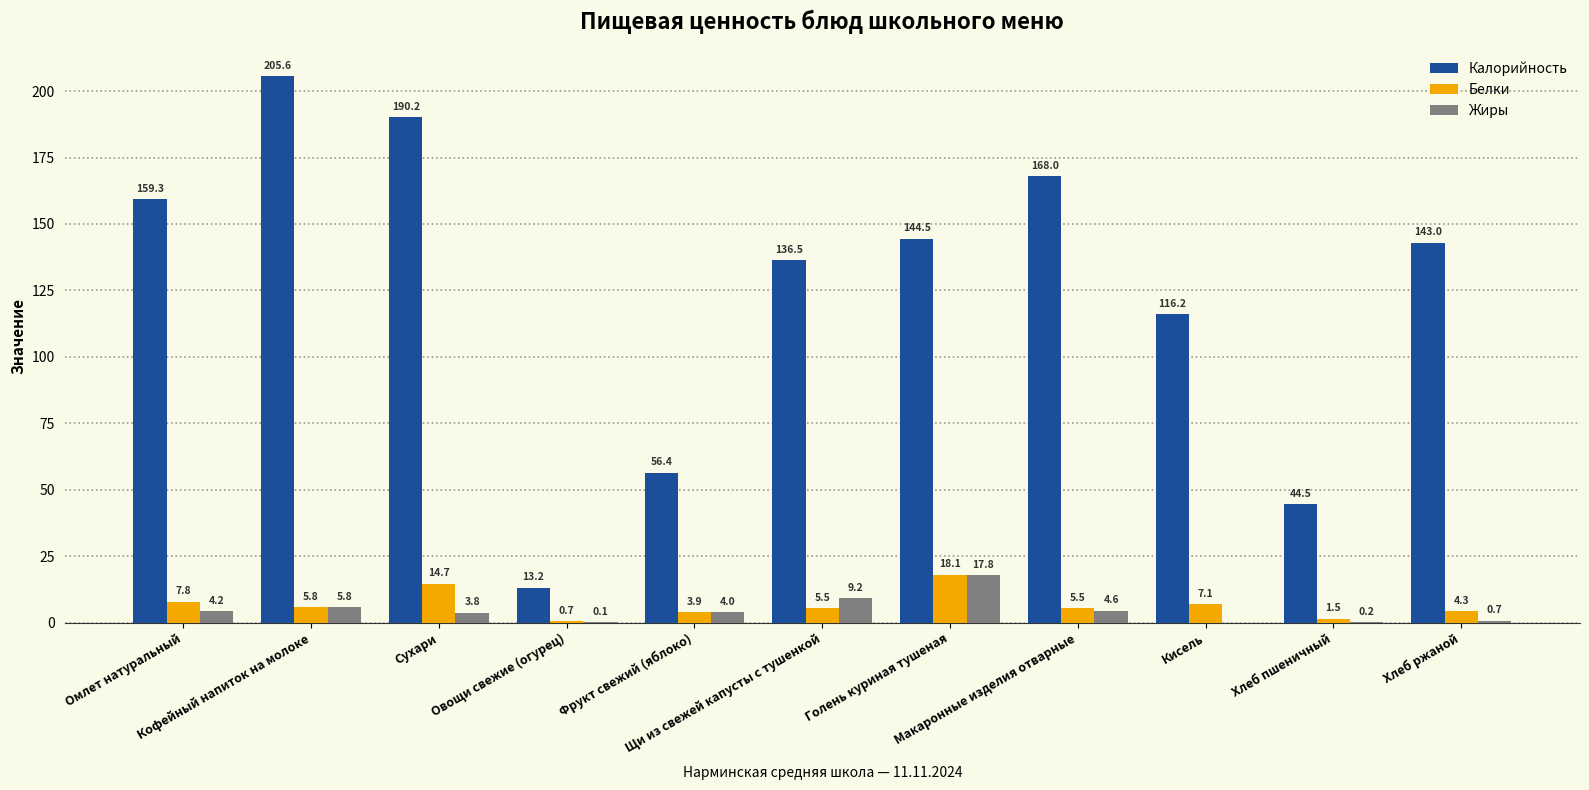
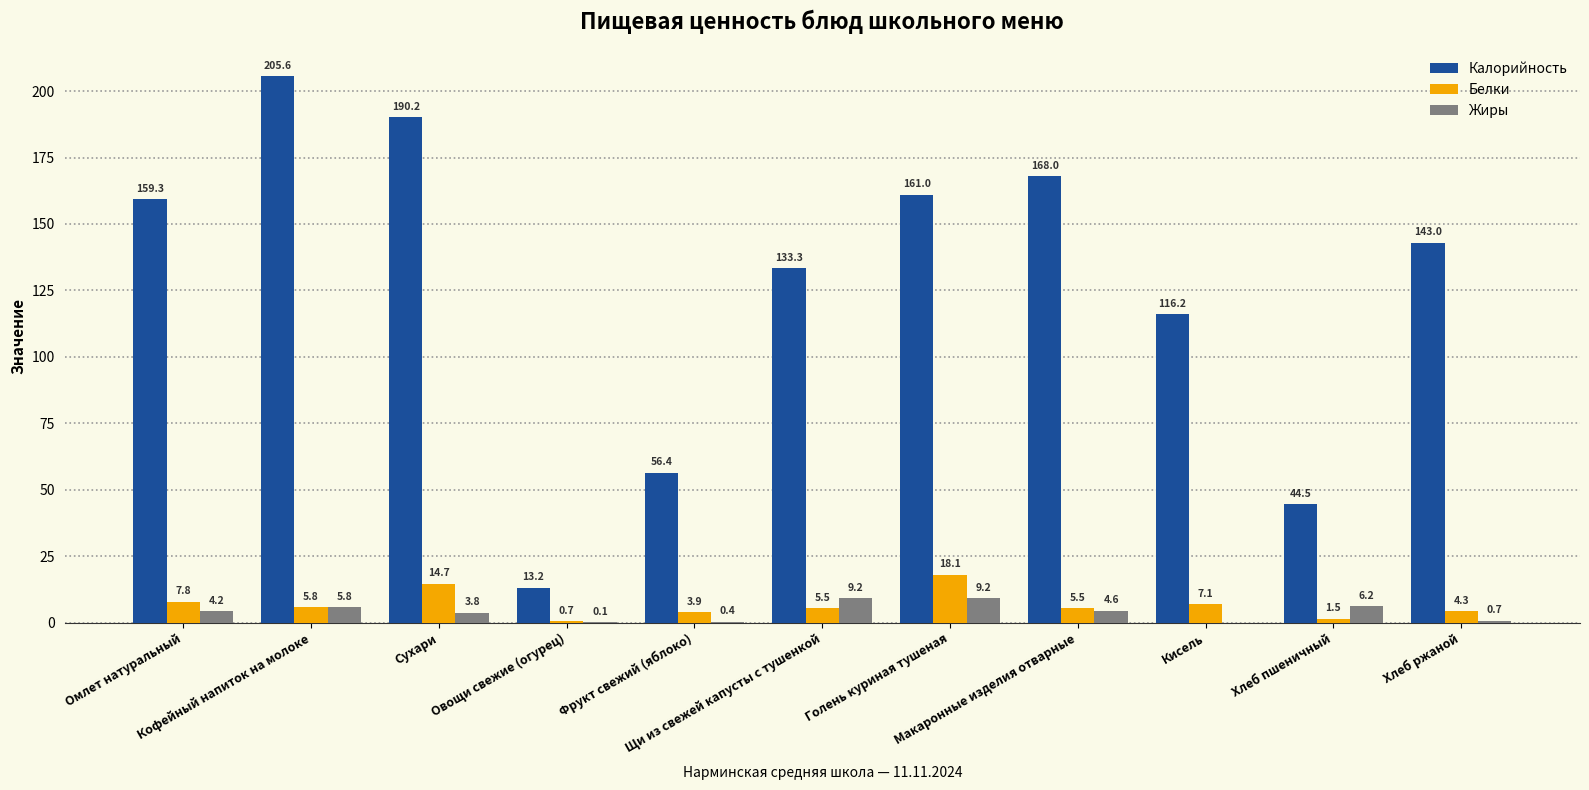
Жиры, Фрукт свежий (яблоко): 4.0 -> 0.4
Калорийность, Щи из свежей капусты с тушенкой: 136.5 -> 133.3
Калорийность, Голень куриная тушеная: 144.5 -> 161.0
Жиры, Голень куриная тушеная: 17.8 -> 9.2
Жиры, Хлеб пшеничный: 0.2 -> 6.2
